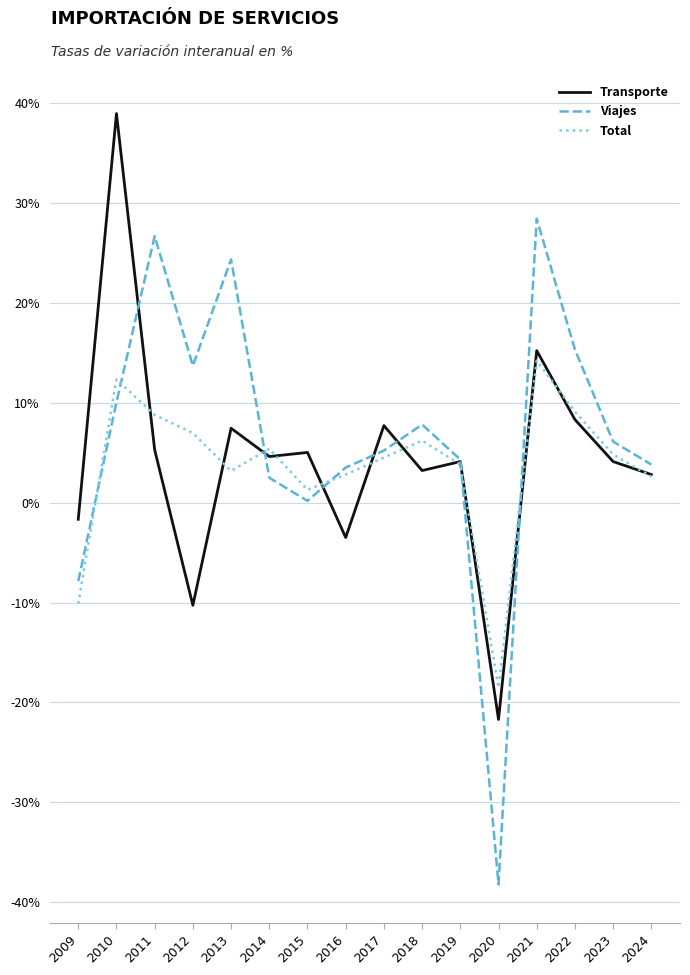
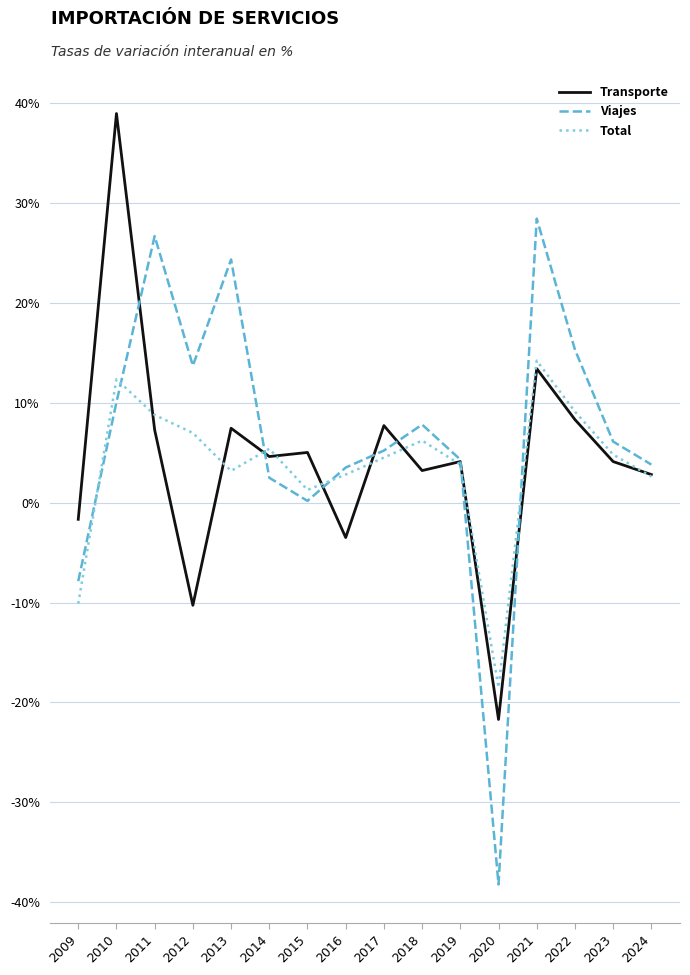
Transporte, 2011: 5% -> 7%
Transporte, 2021: 15% -> 13%
